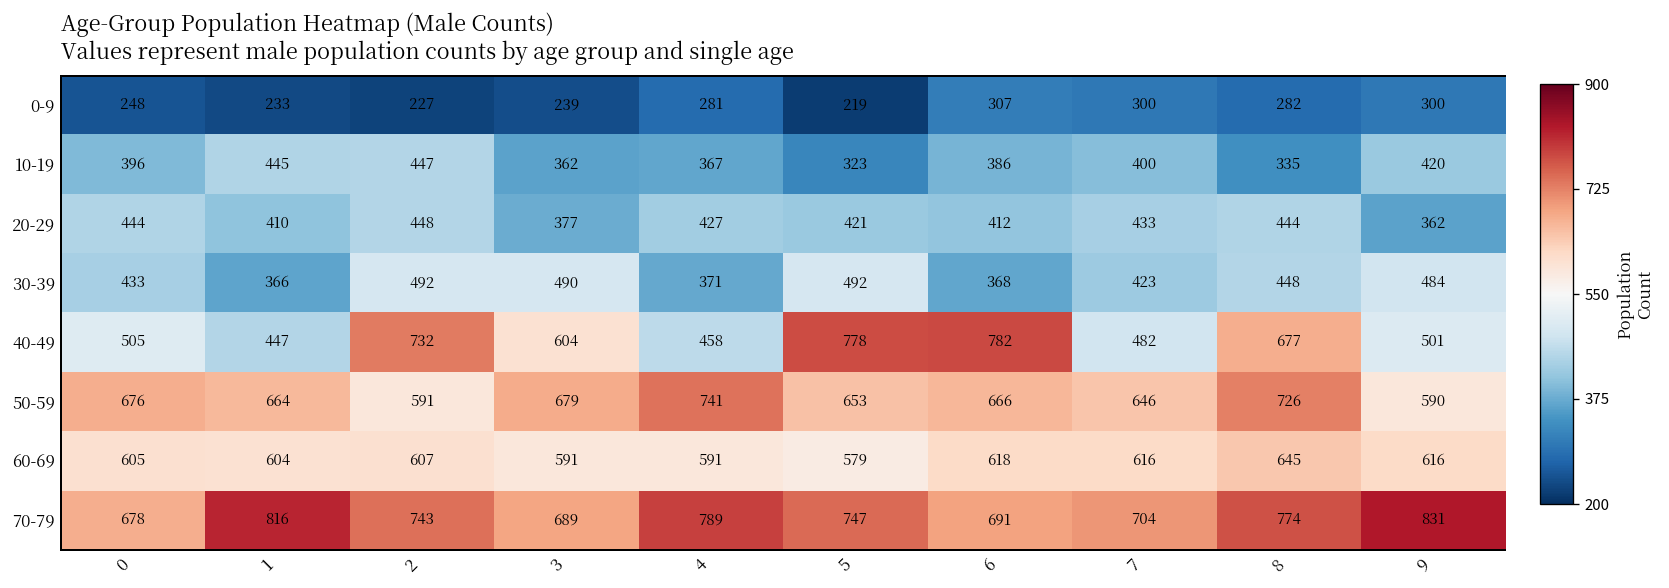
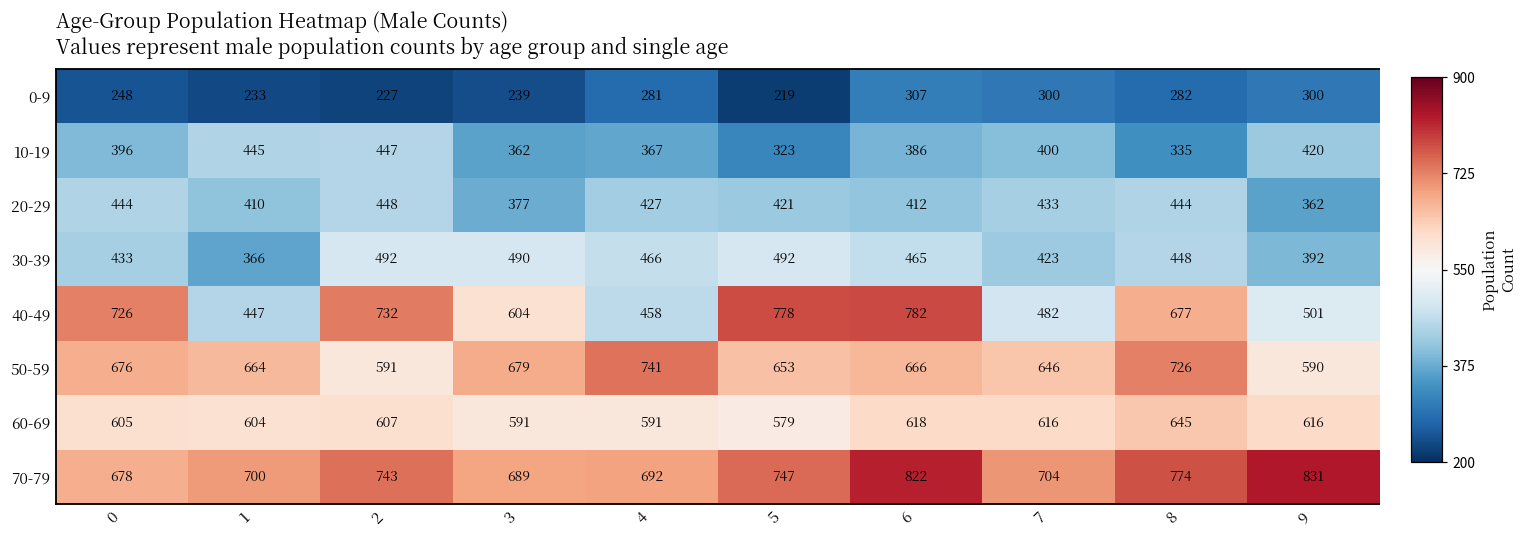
30-39, 4: 371 -> 466
30-39, 6: 368 -> 465
30-39, 9: 484 -> 392
40-49, 0: 505 -> 726
70-79, 1: 816 -> 700
70-79, 4: 789 -> 692
70-79, 6: 691 -> 822
